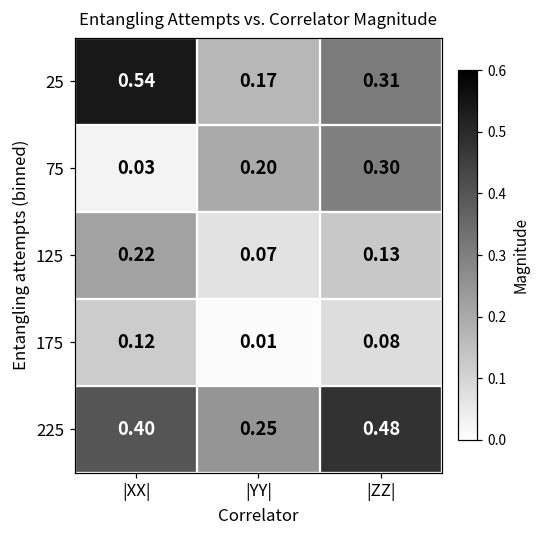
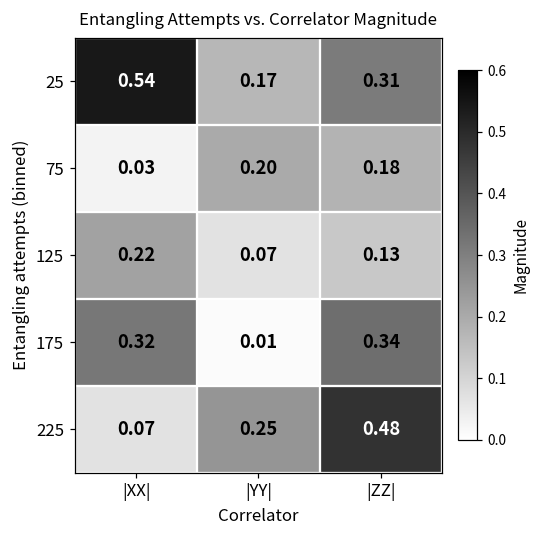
75, |ZZ|: 0.30 -> 0.18
175, |XX|: 0.12 -> 0.32
175, |ZZ|: 0.08 -> 0.34
225, |XX|: 0.40 -> 0.07
